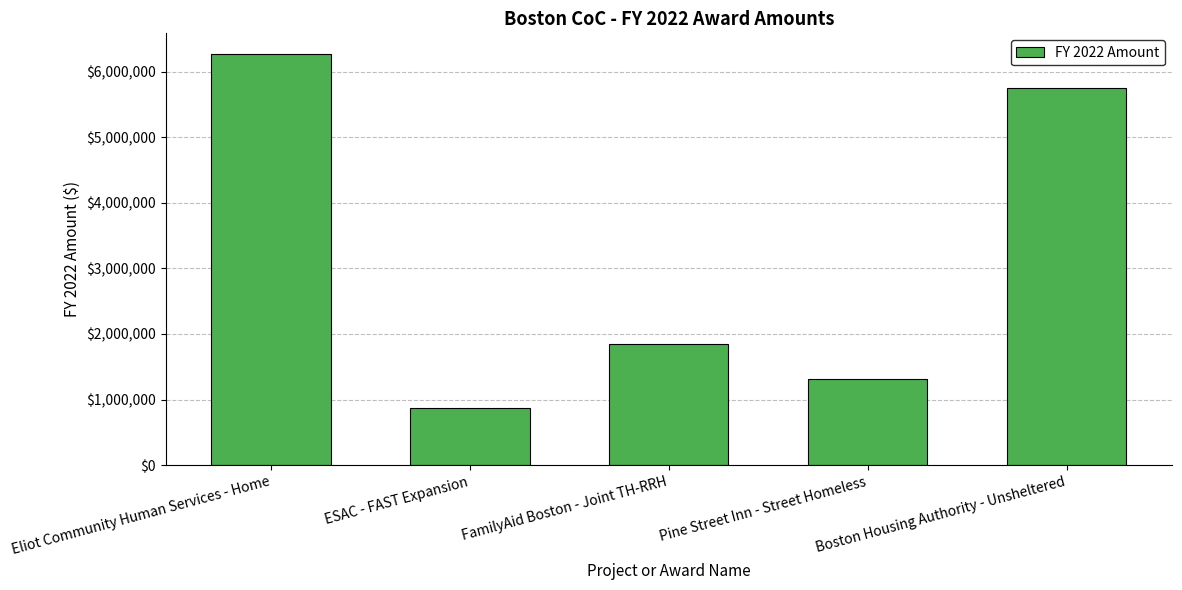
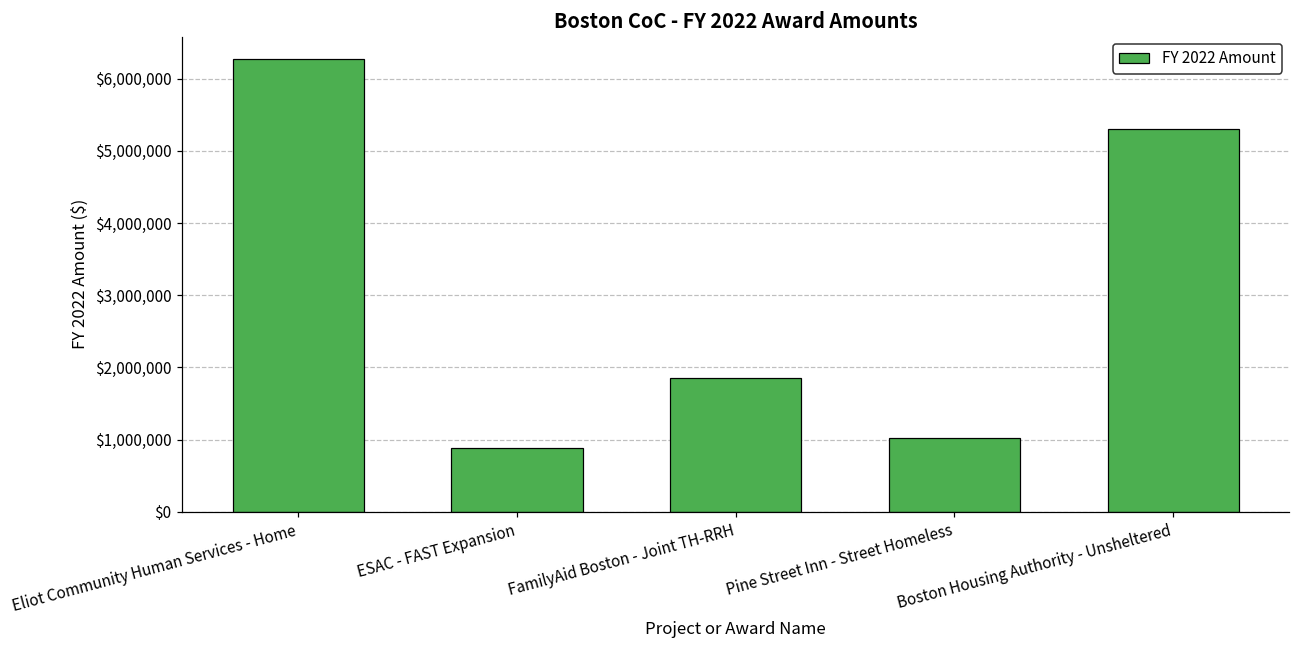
Pine Street Inn - Street Homeless: $1,300,000 -> $1,000,000
Boston Housing Authority - Unsheltered: $5,800,000 -> $5,300,000
